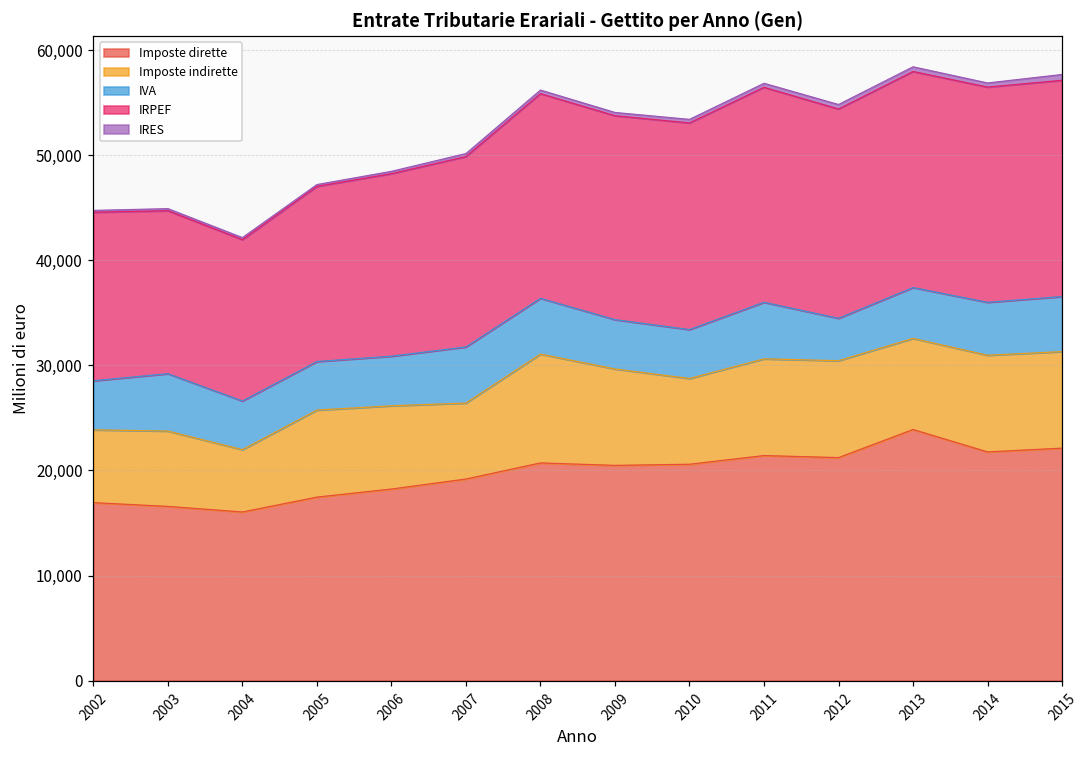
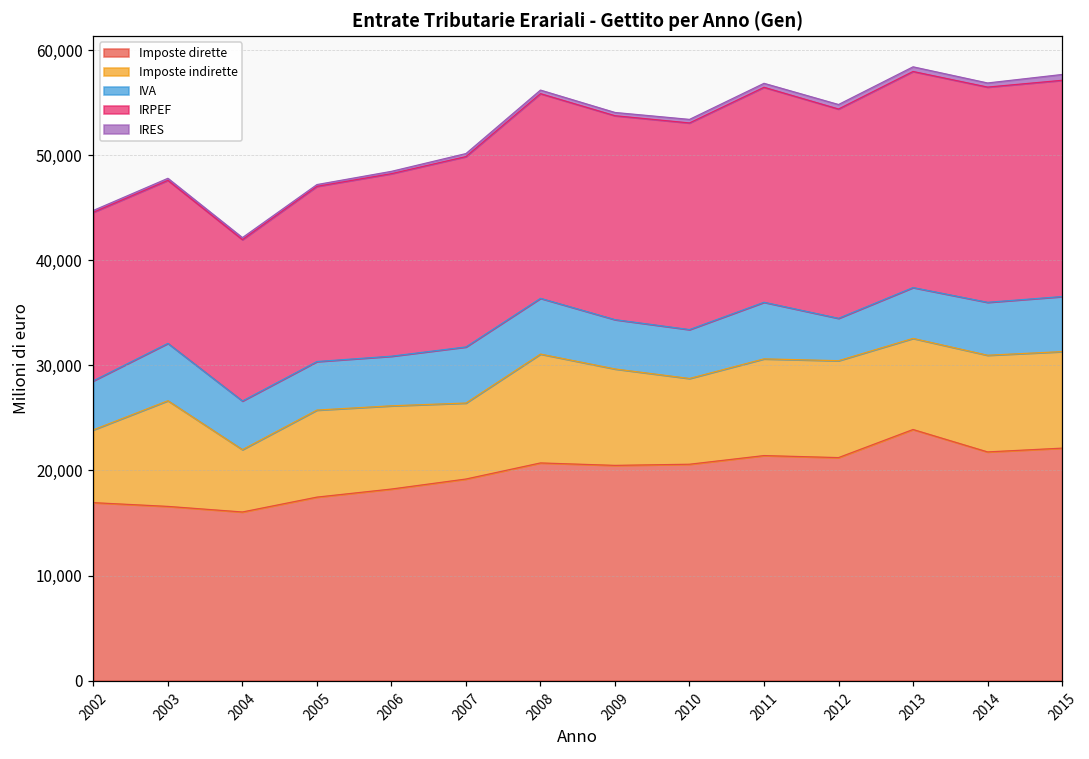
Imposte indirette, 2003: 7,000 -> 10,000
